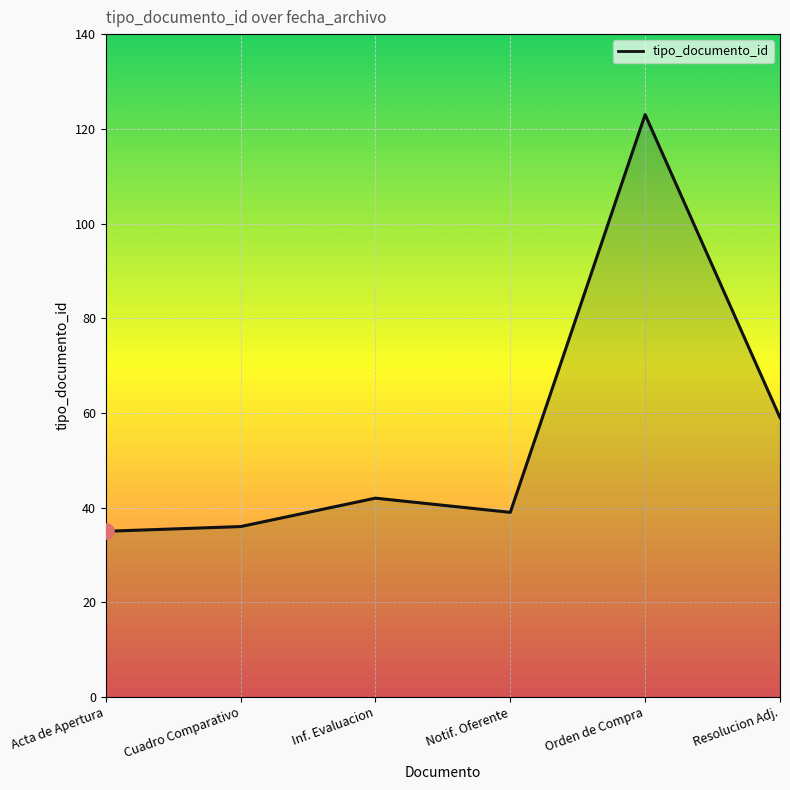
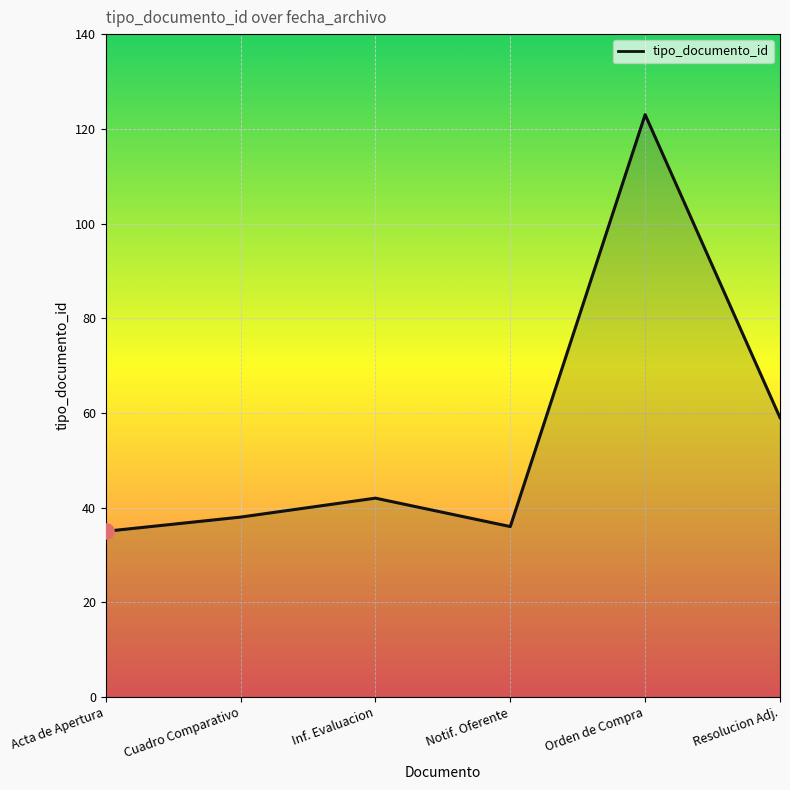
tipo_documento_id, Cuadro Comparativo: 36 -> 38
tipo_documento_id, Notif. Oferente: 39 -> 36
